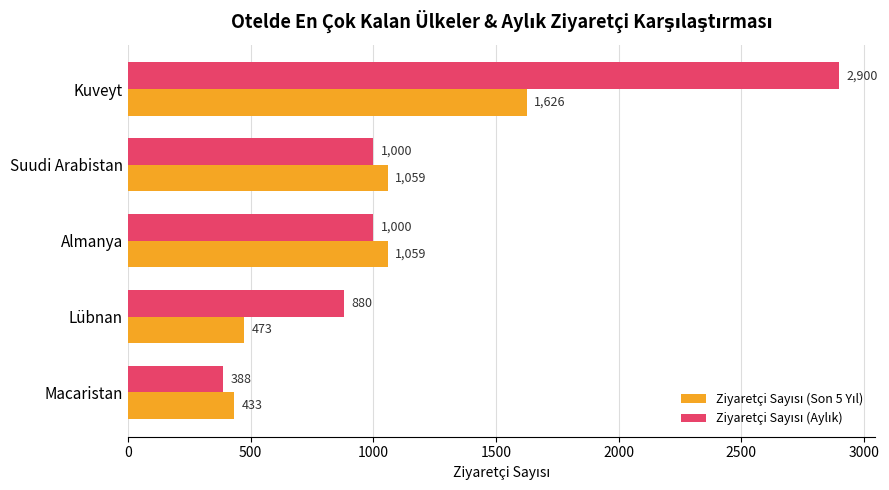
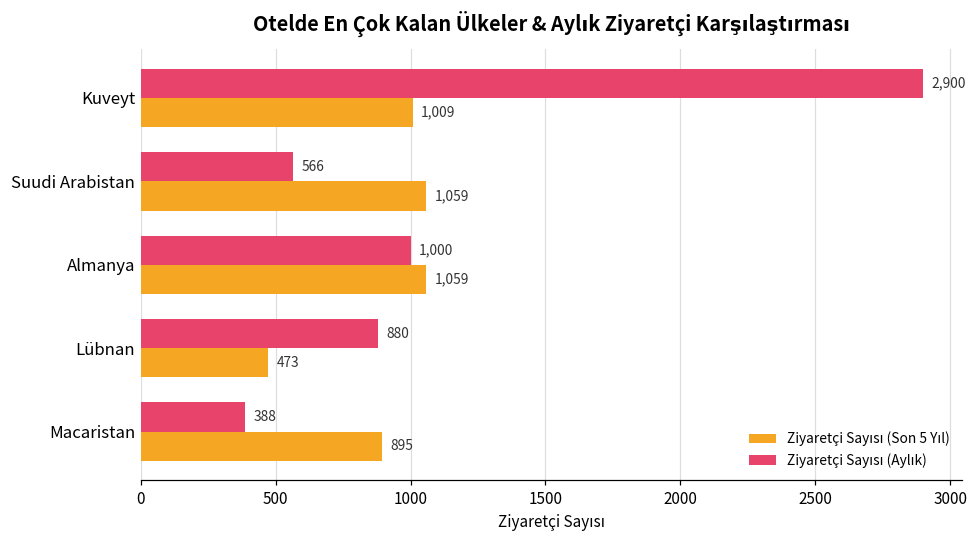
Ziyaretçi Sayısı (Son 5 Yıl), Kuveyt: 1,626 -> 1,009
Ziyaretçi Sayısı (Aylık), Suudi Arabistan: 1,000 -> 566
Ziyaretçi Sayısı (Son 5 Yıl), Macaristan: 433 -> 895
